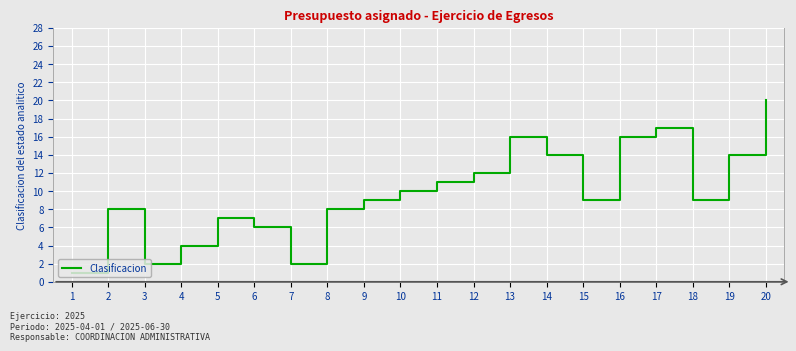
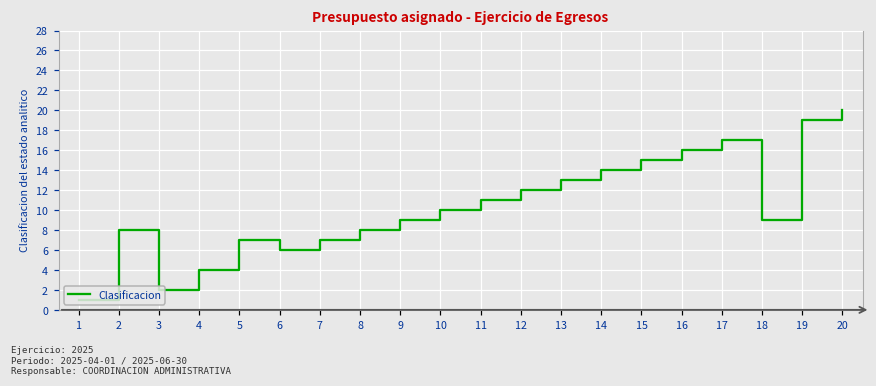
7: 2 -> 7
13: 16 -> 13
15: 9 -> 15
19: 14 -> 19
